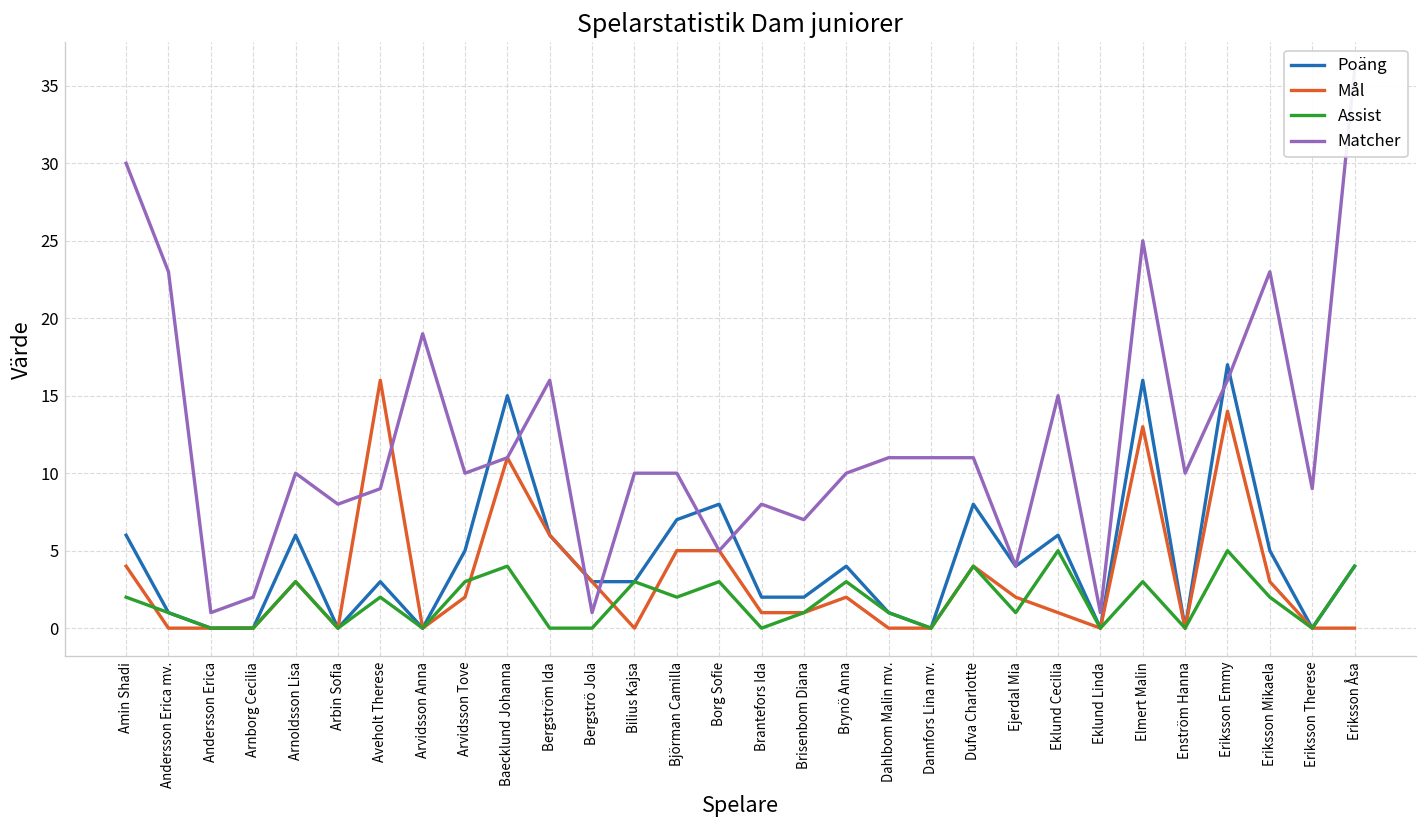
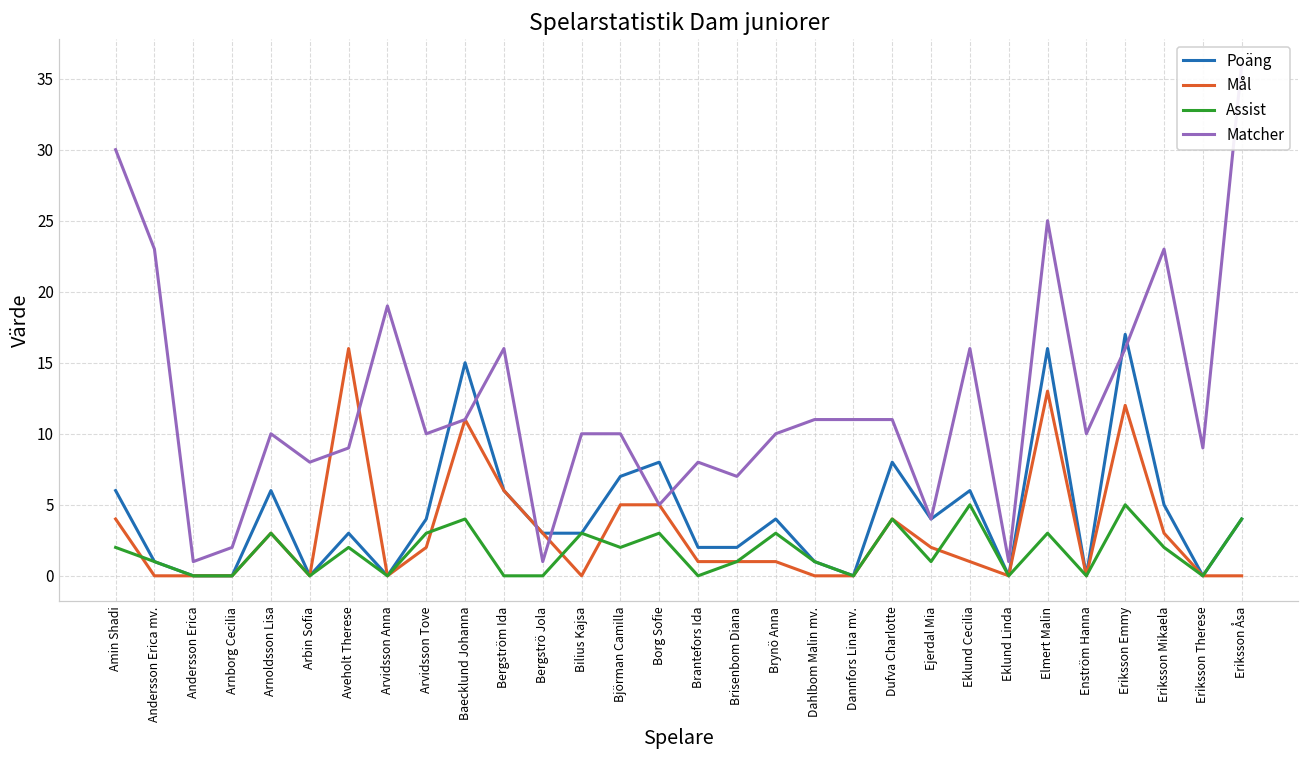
Poäng, Arvidsson Tove: 5 -> 4
Mål, Brynö Anna: 2 -> 1
Matcher, Eklund Cecilia: 15 -> 16
Mål, Eriksson Emmy: 14 -> 12
